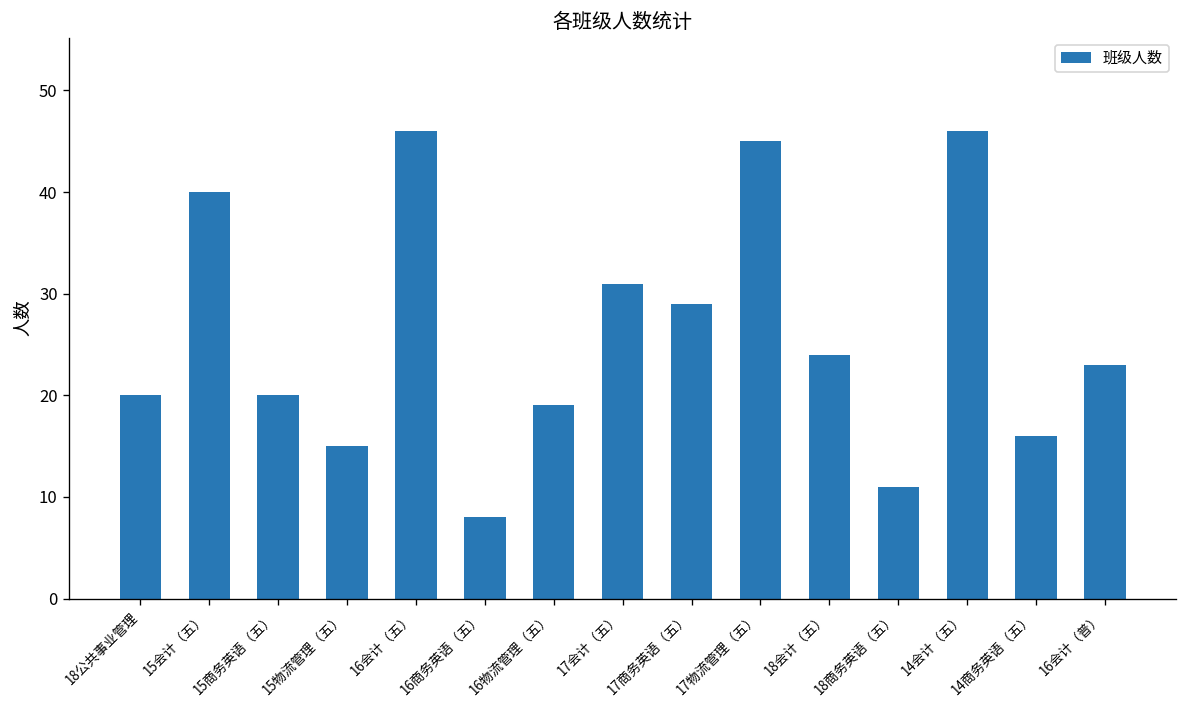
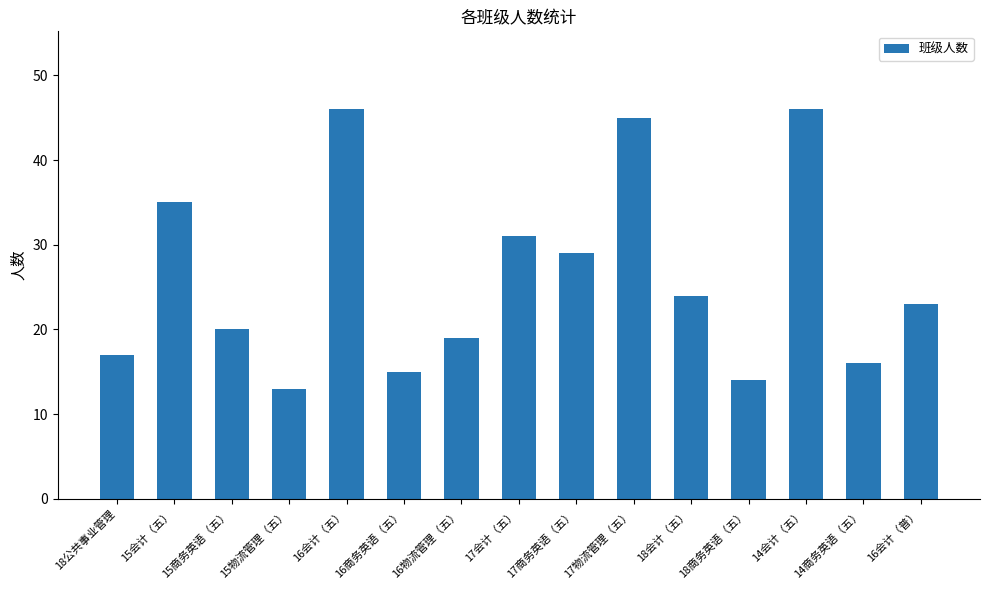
18公共事业管理: 20 -> 17
15会计（五）: 40 -> 35
15物流管理（五）: 15 -> 13
16商务英语（五）: 8 -> 15
18商务英语（五）: 11 -> 14
